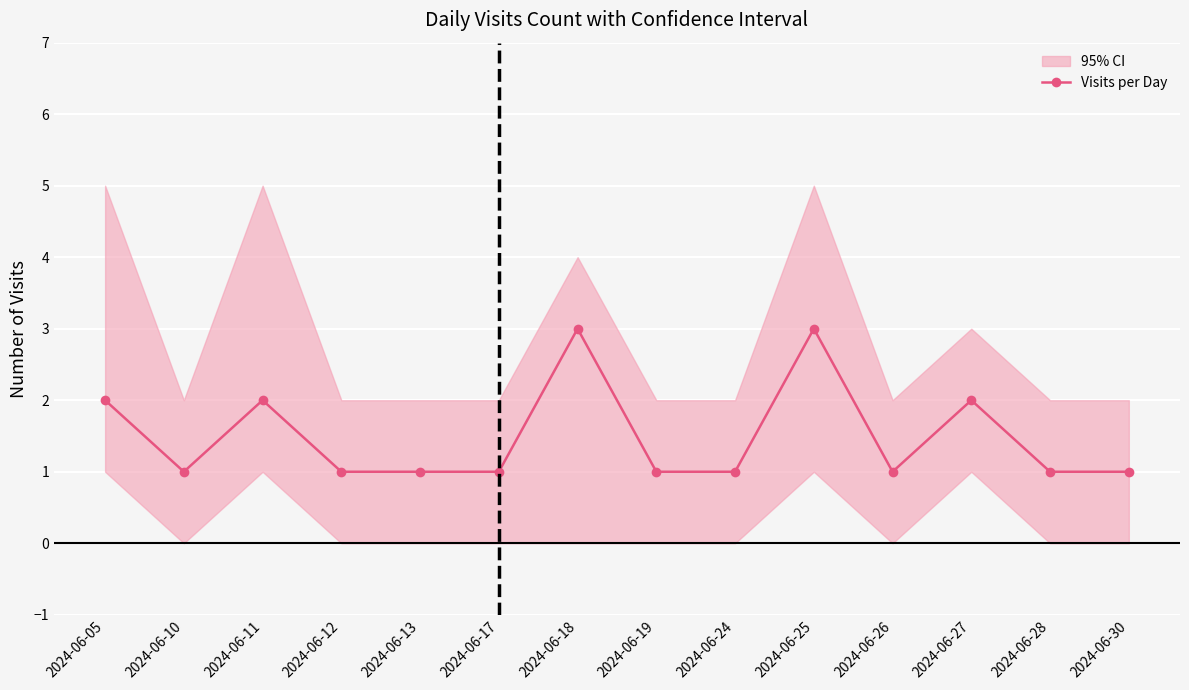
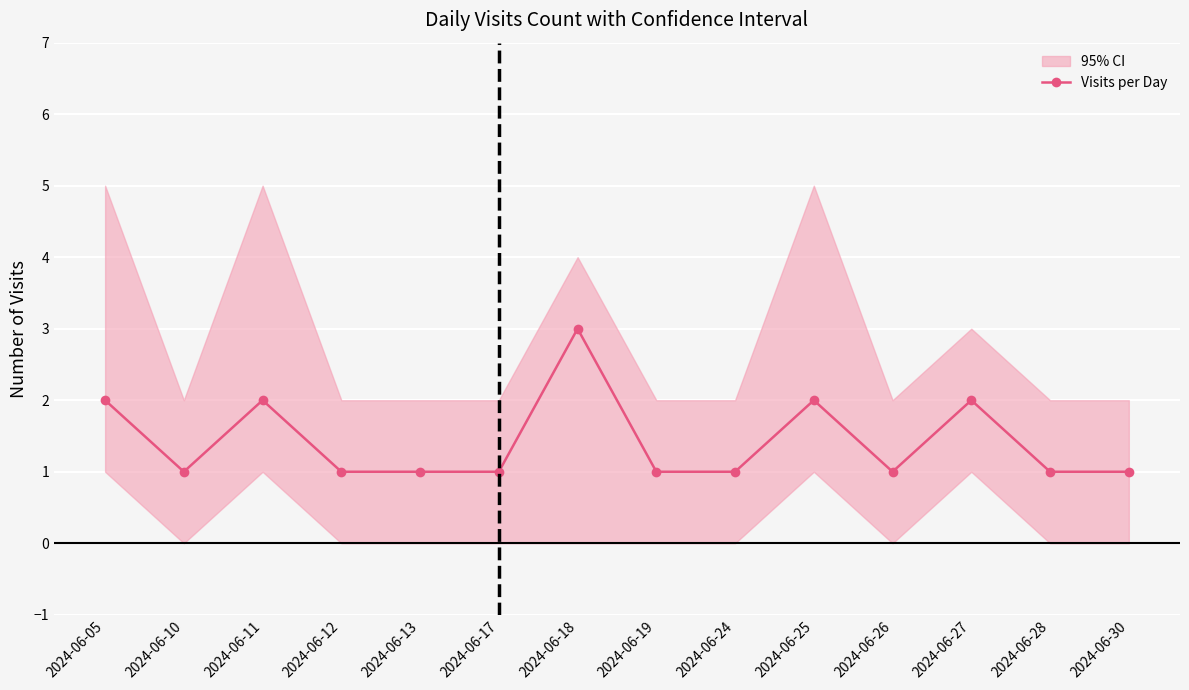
Visits per Day, 2024-06-25: 3 -> 2
